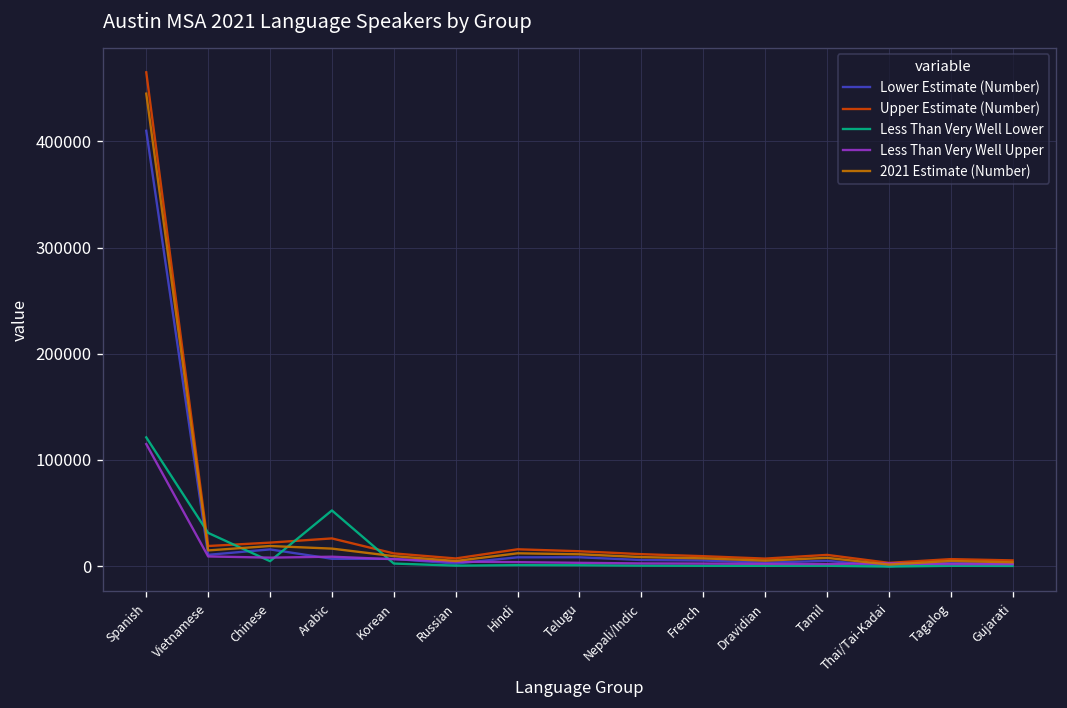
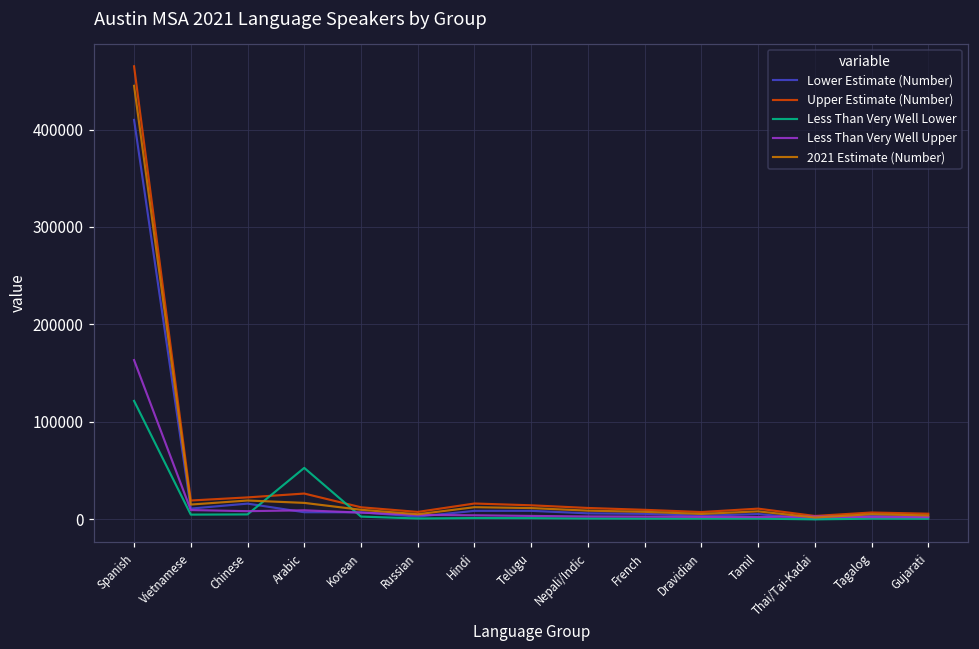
Less Than Very Well Upper, Spanish: 110000 -> 160000
Less Than Very Well Lower, Vietnamese: 30000 -> 0
